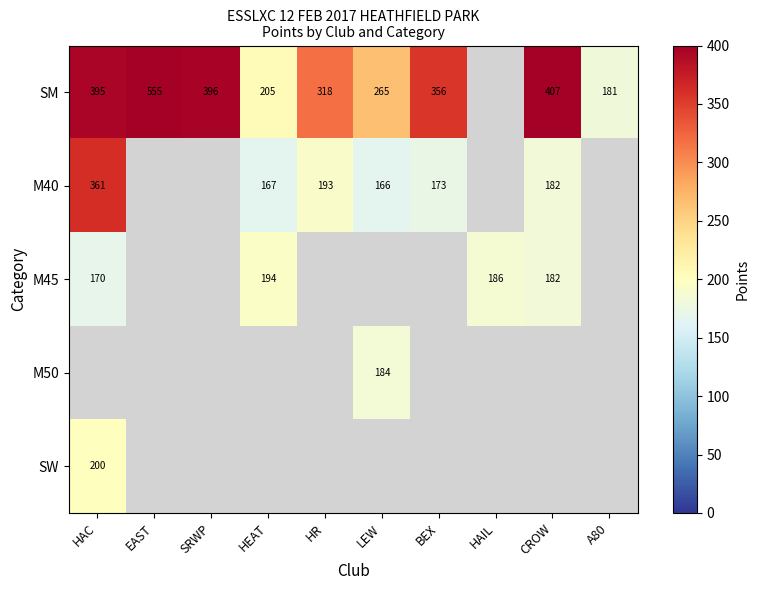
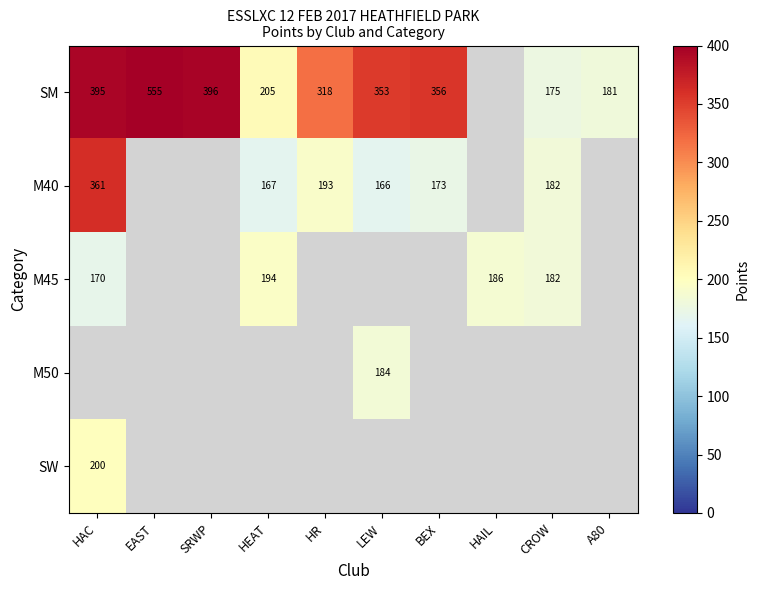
SM, LEW: 265 -> 353
SM, CROW: 407 -> 175
